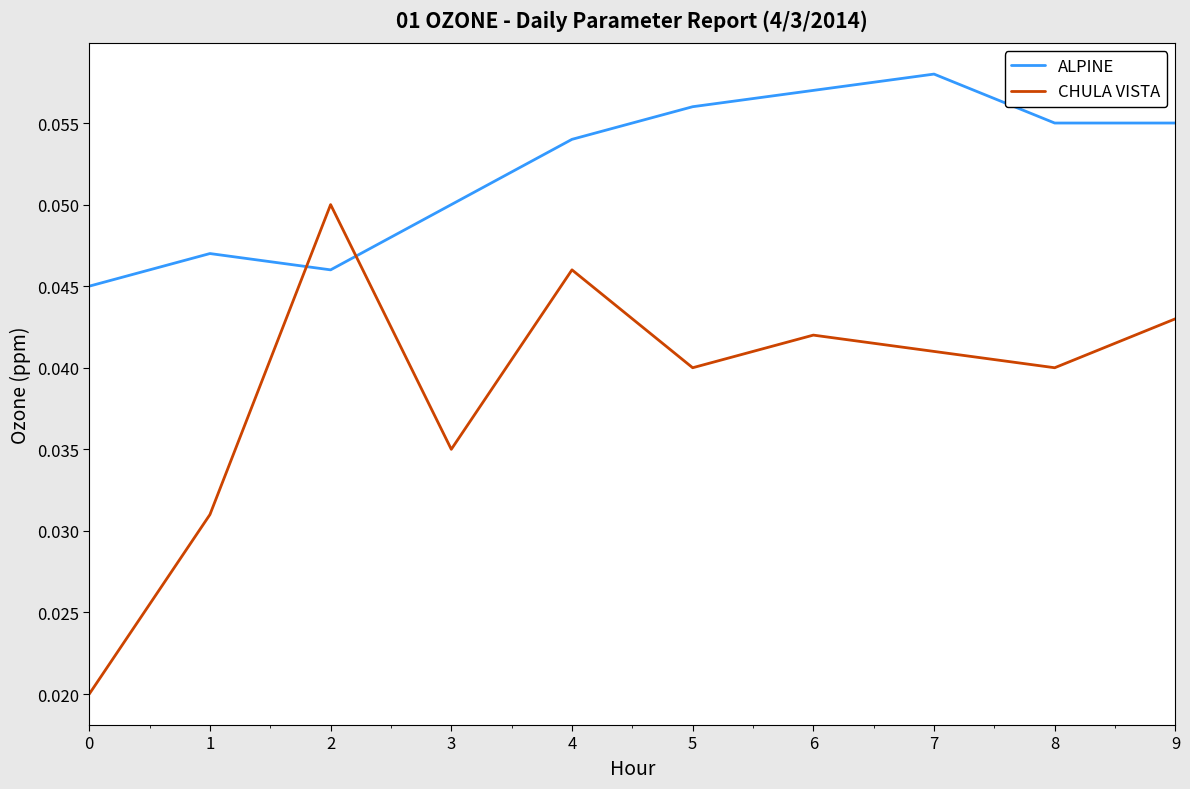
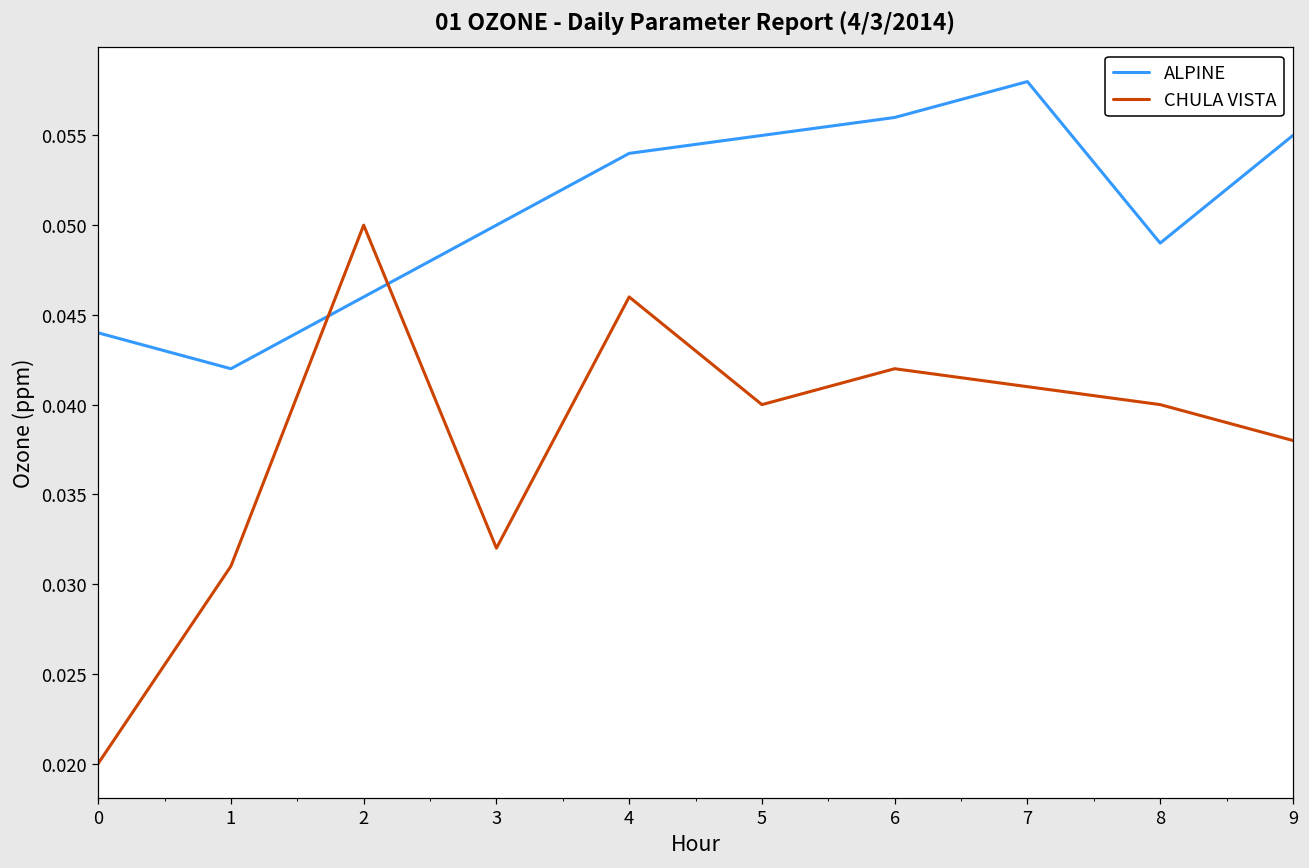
ALPINE, 0: 0.045 -> 0.044
ALPINE, 1: 0.047 -> 0.042
CHULA VISTA, 3: 0.035 -> 0.032
ALPINE, 5: 0.056 -> 0.055
ALPINE, 6: 0.057 -> 0.056
ALPINE, 8: 0.055 -> 0.049
CHULA VISTA, 9: 0.043 -> 0.038
